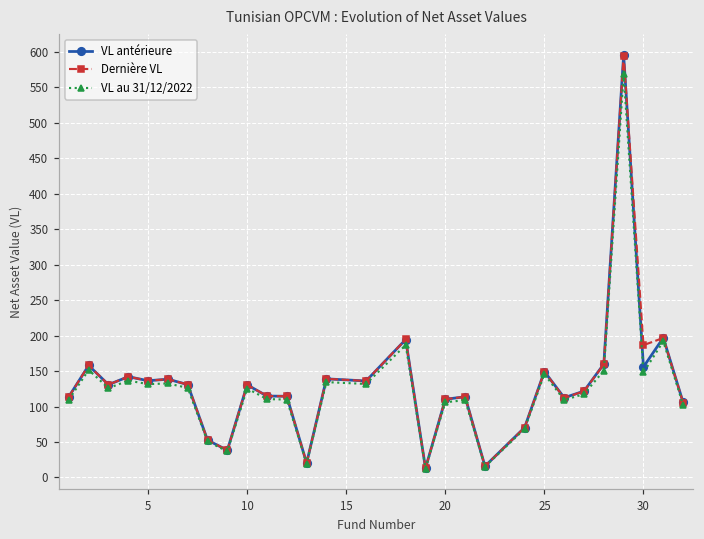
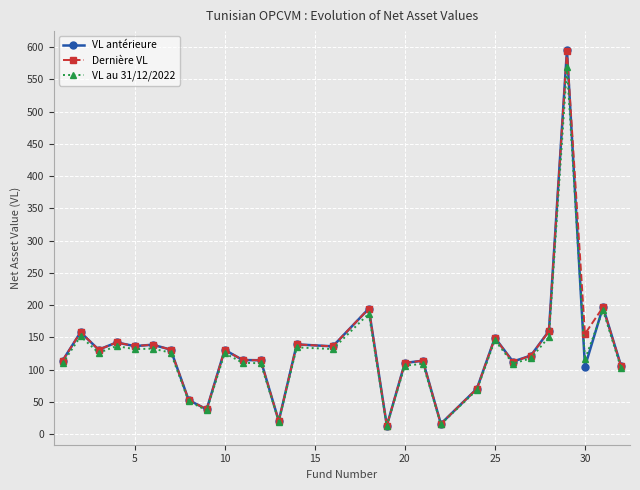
VL antérieure, 30: 160 -> 100
Dernière VL, 30: 190 -> 160
VL au 31/12/2022, 30: 150 -> 120
